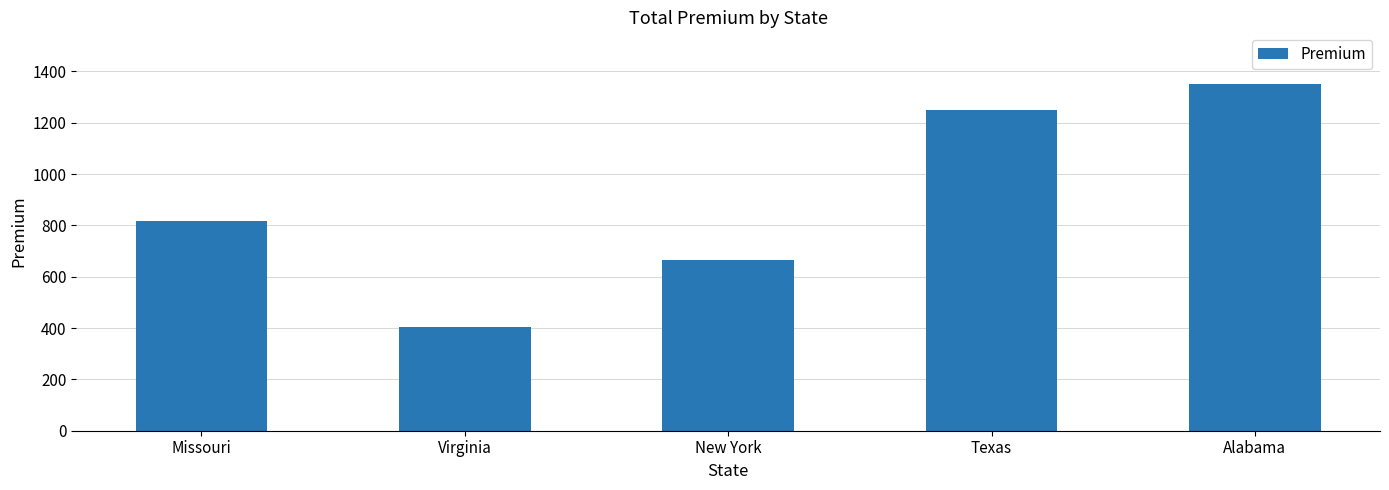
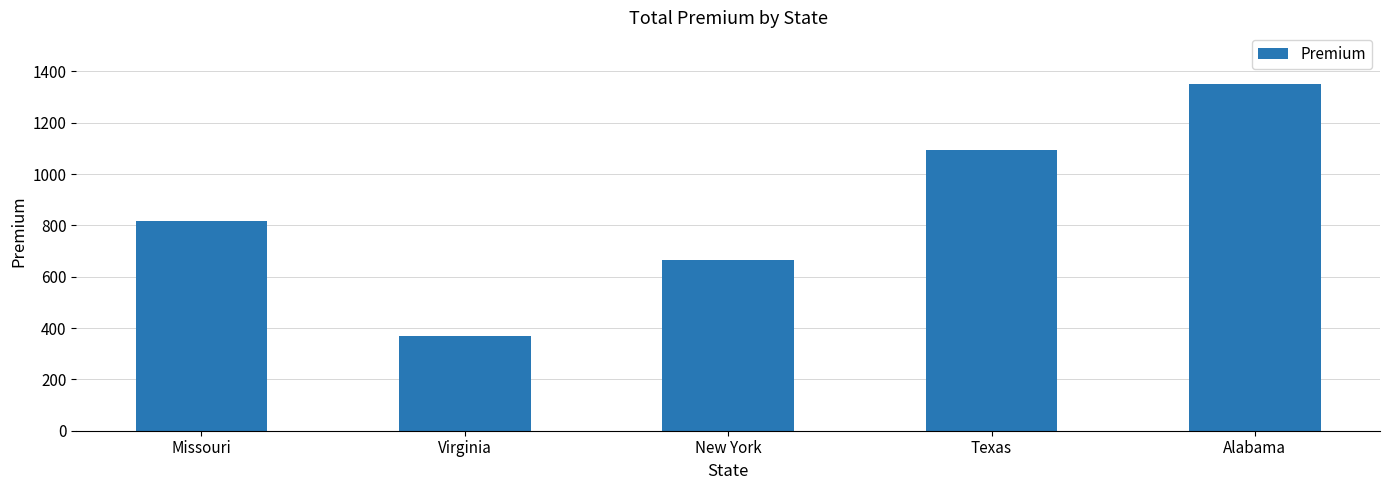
Virginia: 410 -> 370
Texas: 1250 -> 1090
